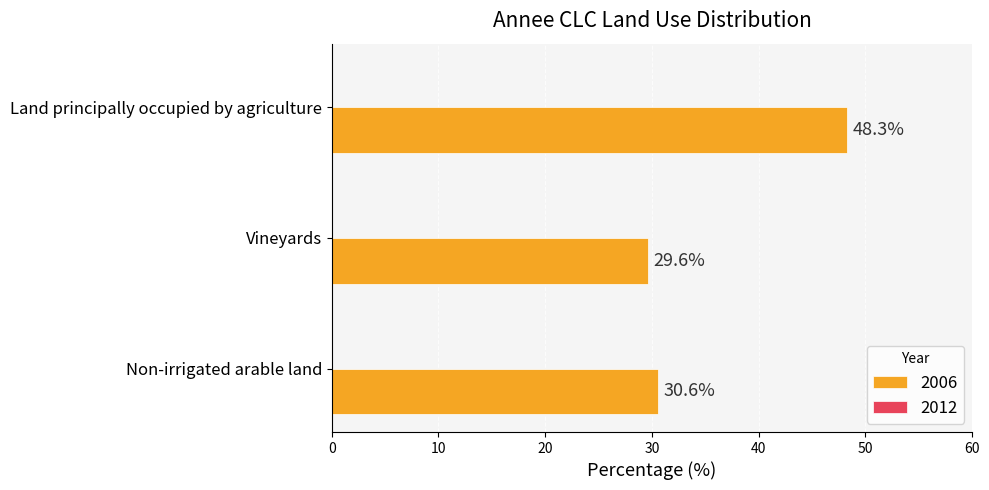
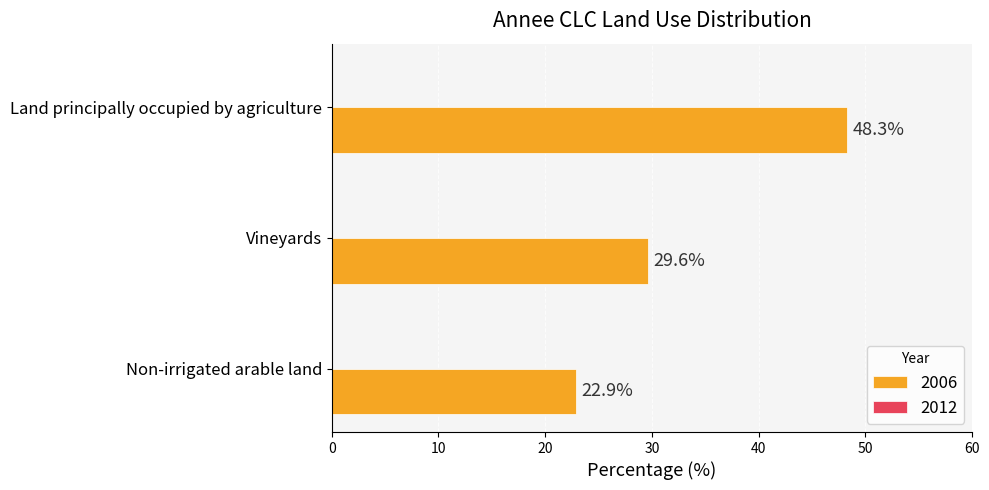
2006, Non-irrigated arable land: 30.6% -> 22.9%
